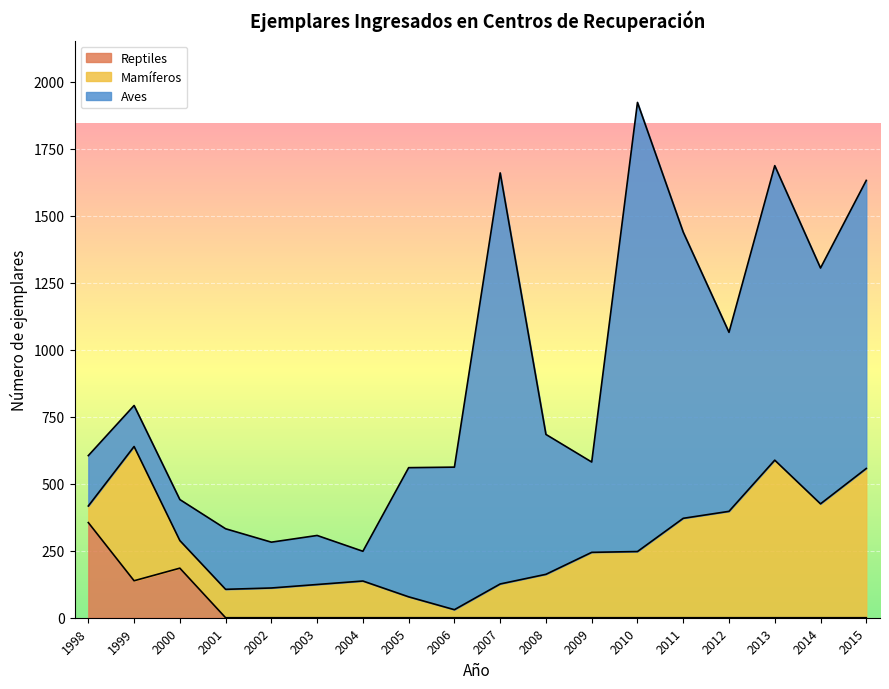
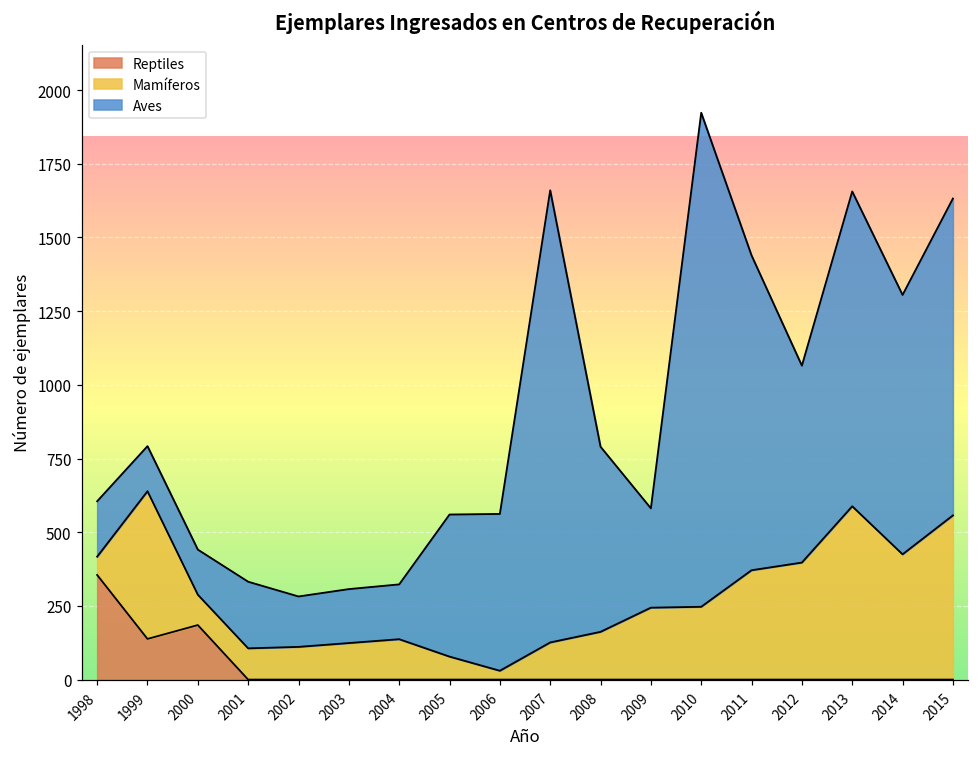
Aves, 2004: 110 -> 190
Aves, 2008: 520 -> 630
Aves, 2013: 1100 -> 1070
